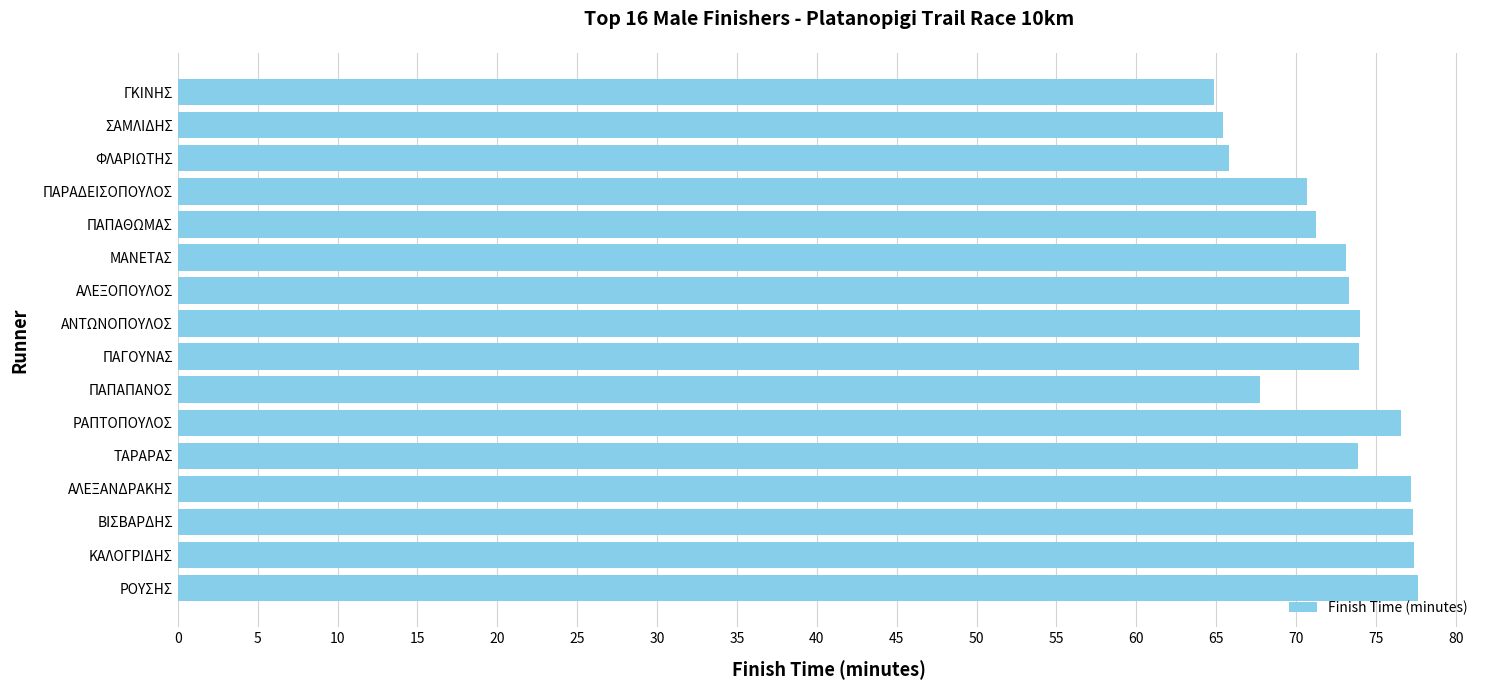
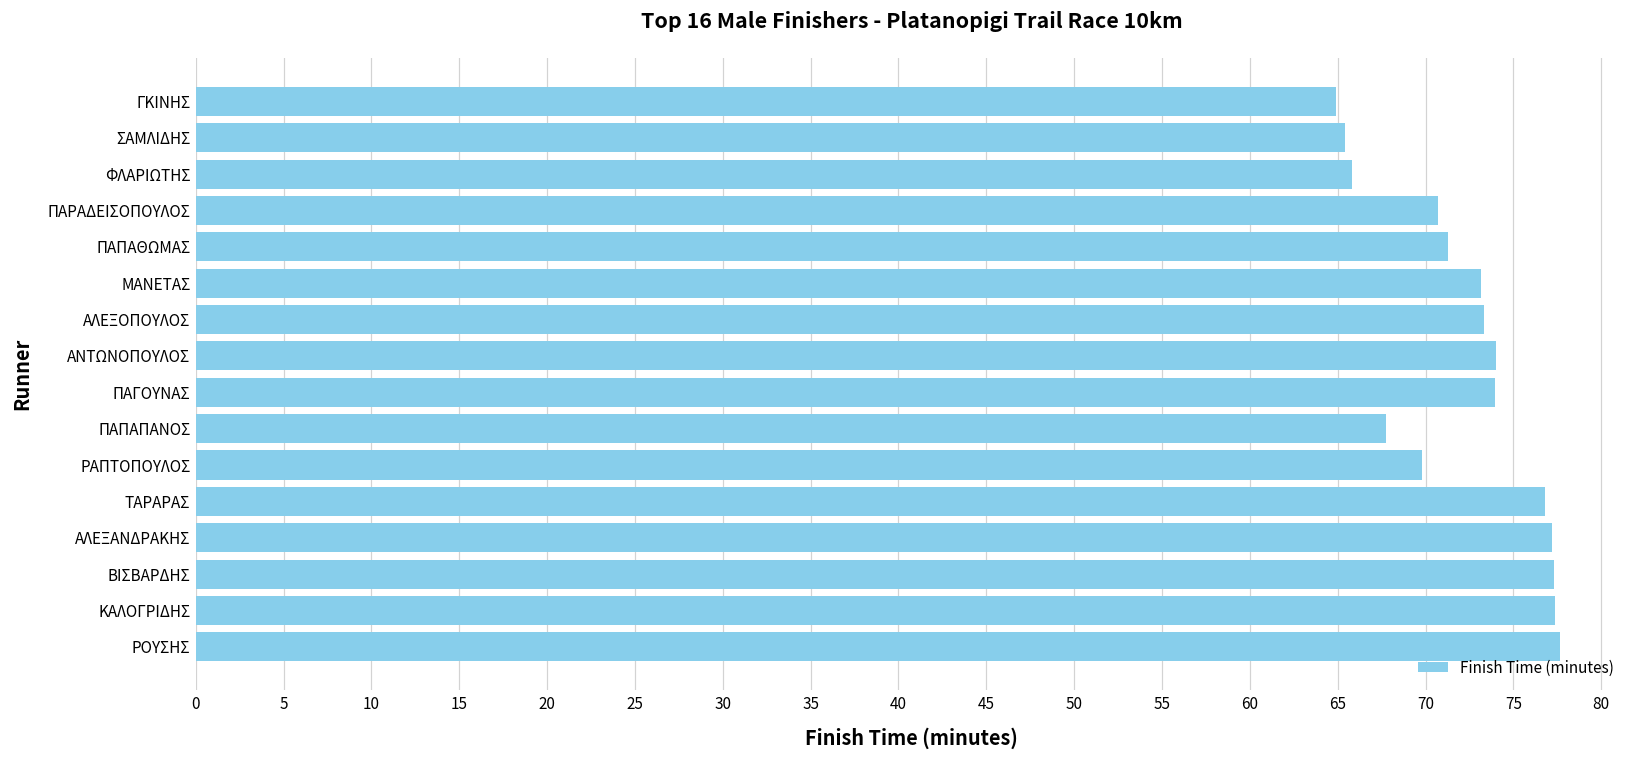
ΡΑΠΤΟΠΟΥΛΟΣ: 76.6 -> 69.8
ΤΑΡΑΡΑΣ: 73.9 -> 76.8
